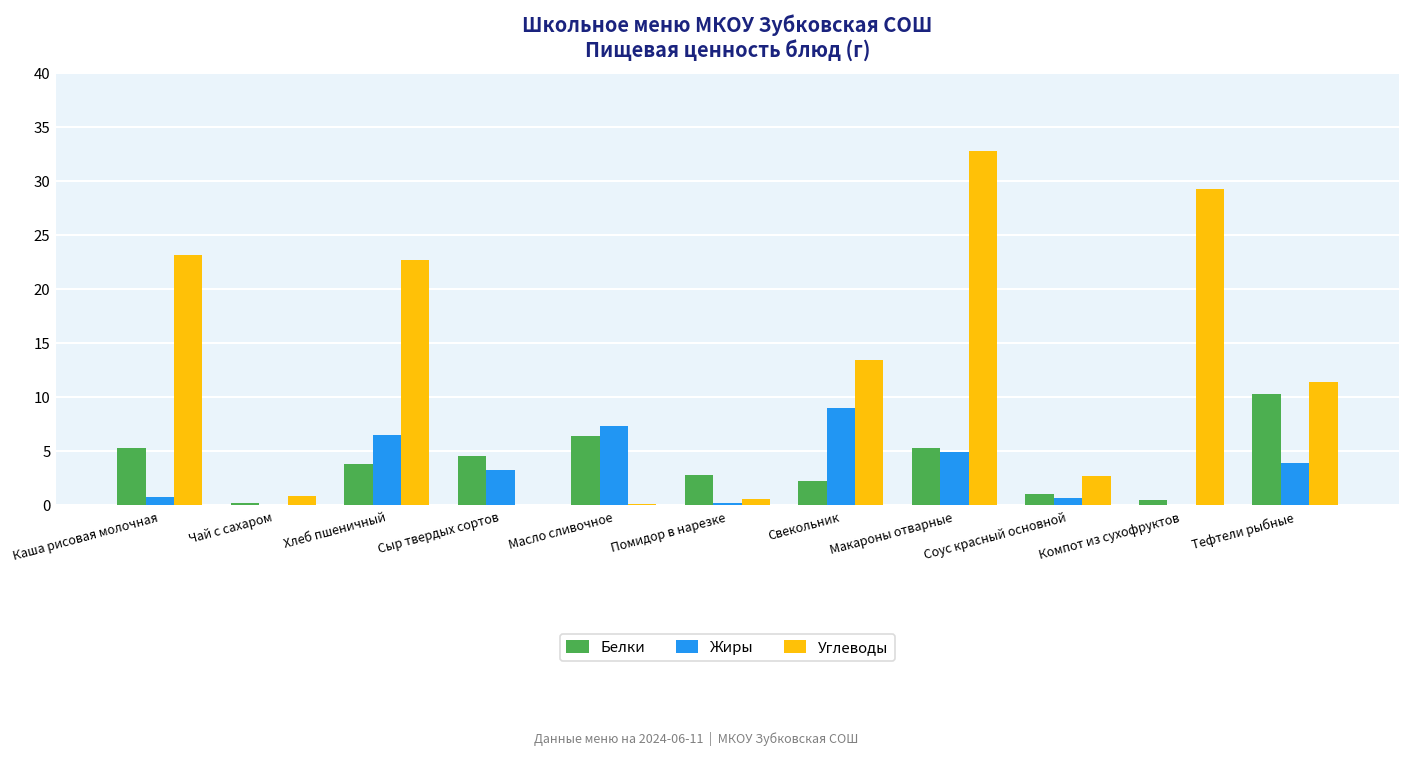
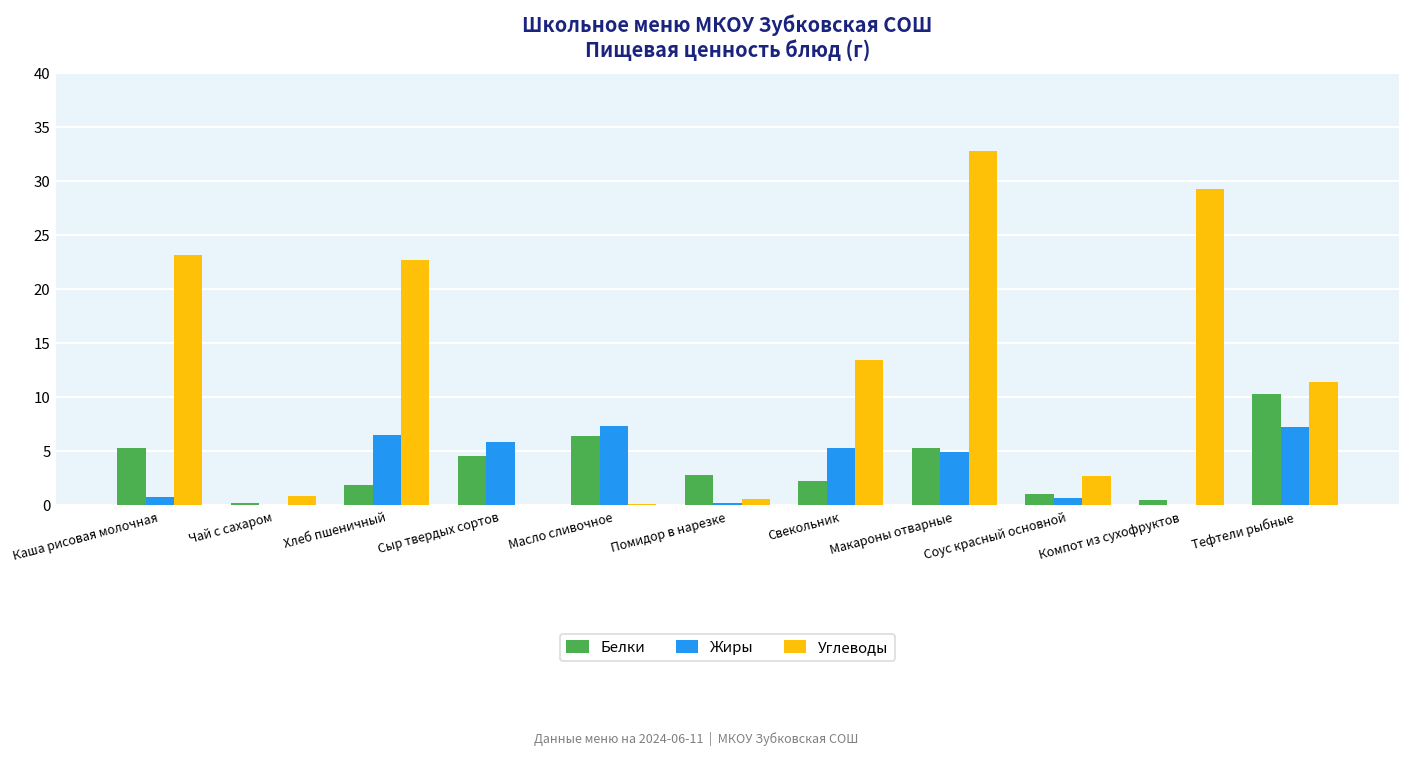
Белки, Хлеб пшеничный: 4 -> 2
Жиры, Сыр твердых сортов: 3 -> 6
Жиры, Свекольник: 9 -> 5
Жиры, Тефтели рыбные: 4 -> 7
